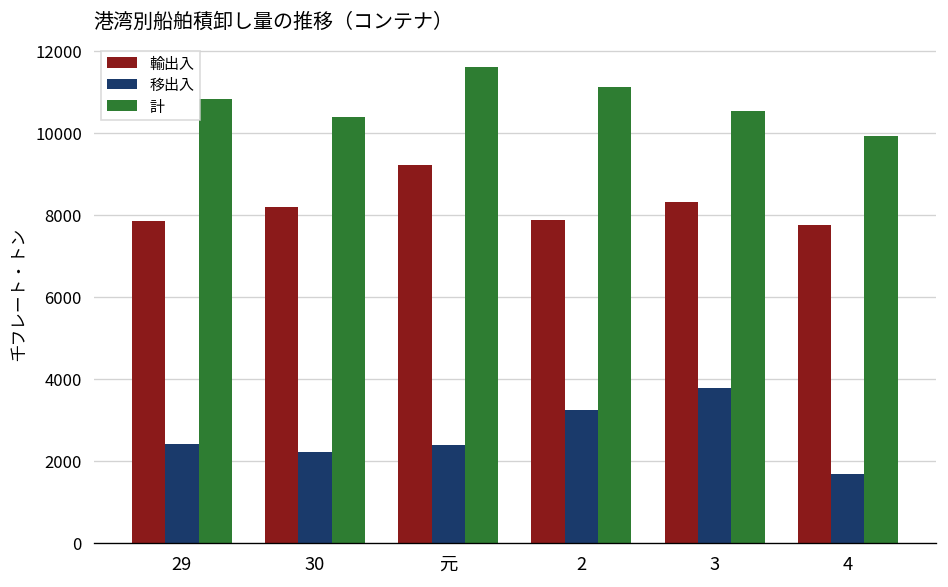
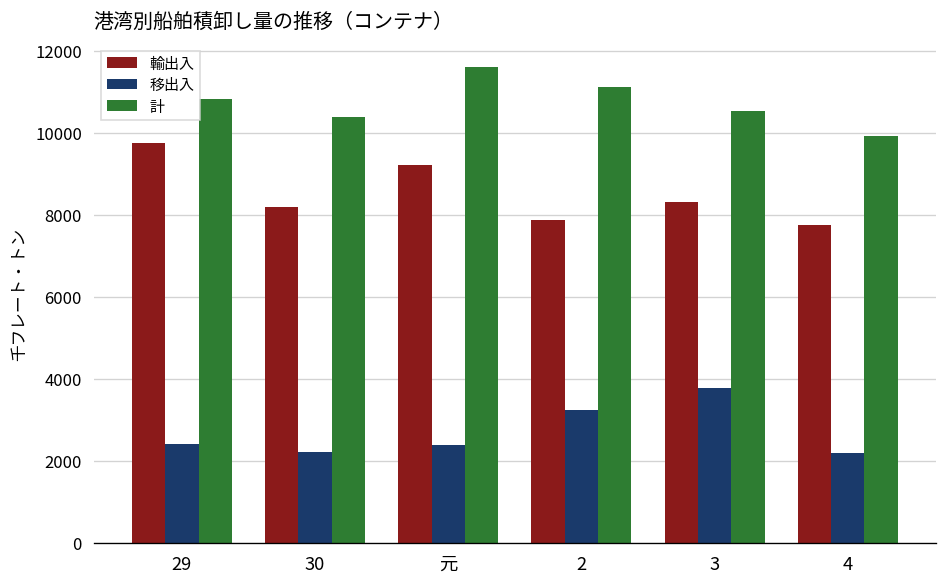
輸出入, 29: 7800 -> 9800
移出入, 4: 1700 -> 2200
